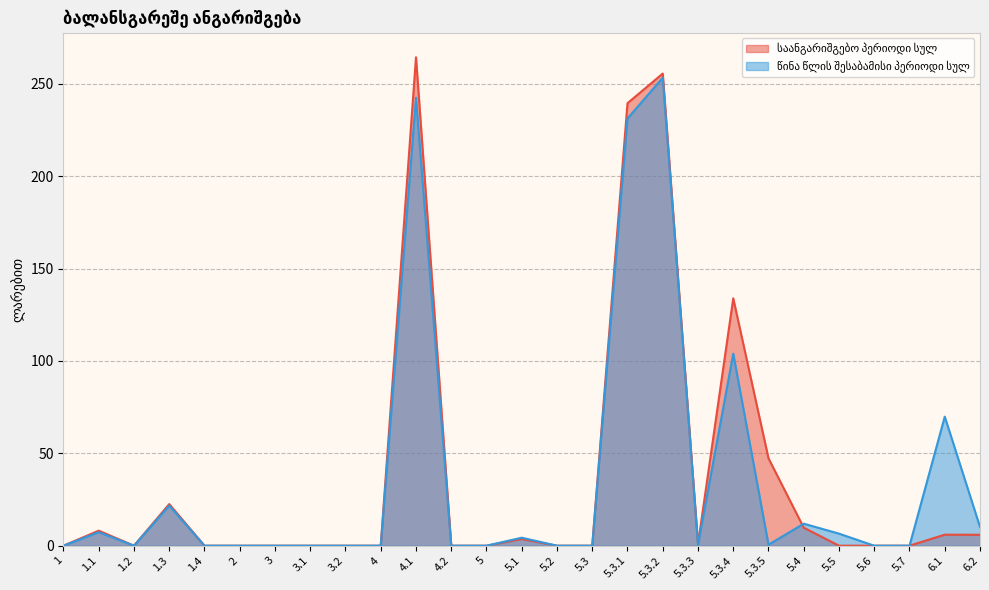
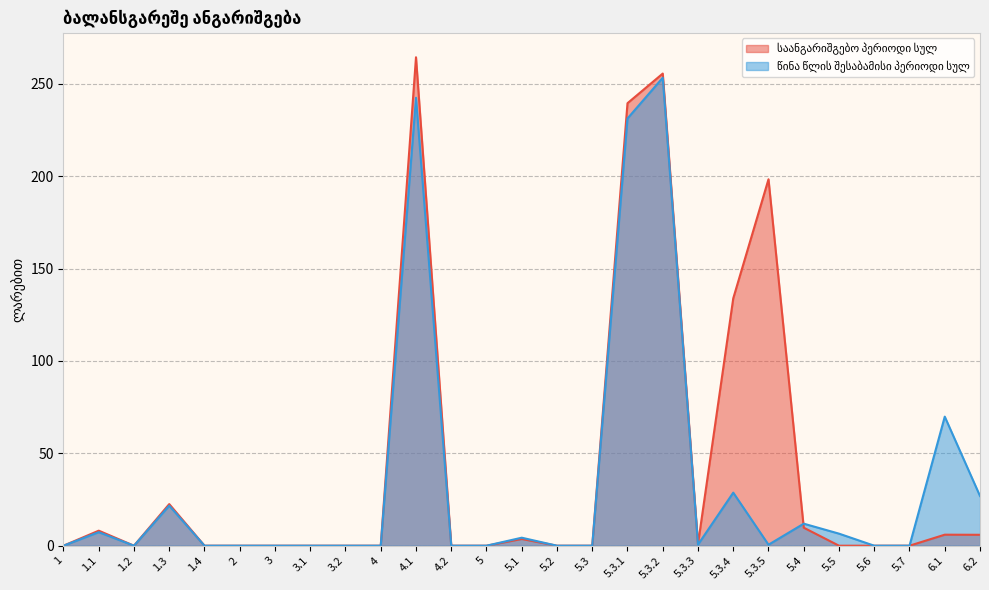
წინა წლის შესაბამისი პერიოდი სულ, 5.3.4: 104 -> 29
საანგარიშგებო პერიოდი სულ, 5.3.5: 47 -> 198
წინა წლის შესაბამისი პერიოდი სულ, 6.2: 10 -> 27
